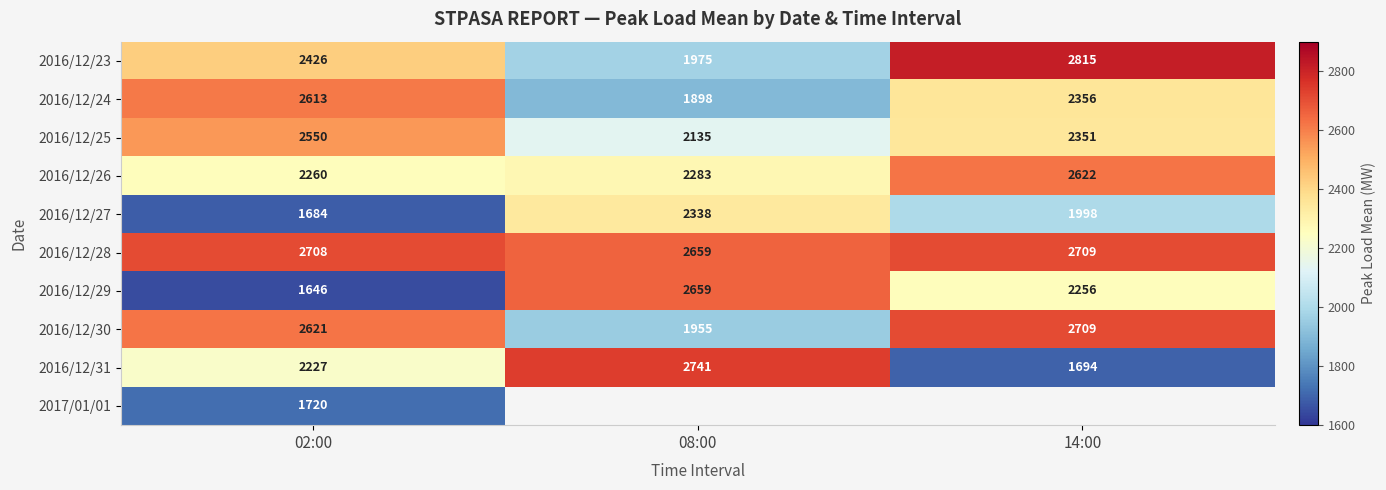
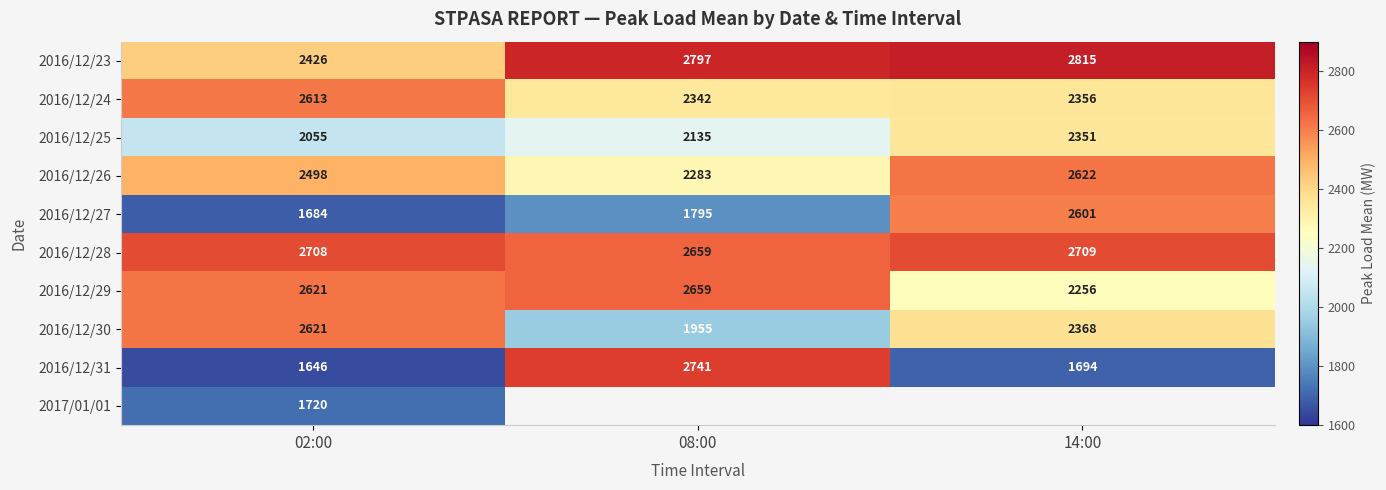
2016/12/23, 08:00: 1975 -> 2797
2016/12/24, 08:00: 1898 -> 2342
2016/12/25, 02:00: 2550 -> 2055
2016/12/26, 02:00: 2260 -> 2498
2016/12/27, 08:00: 2338 -> 1795
2016/12/27, 14:00: 1998 -> 2601
2016/12/29, 02:00: 1646 -> 2621
2016/12/30, 14:00: 2709 -> 2368
2016/12/31, 02:00: 2227 -> 1646
